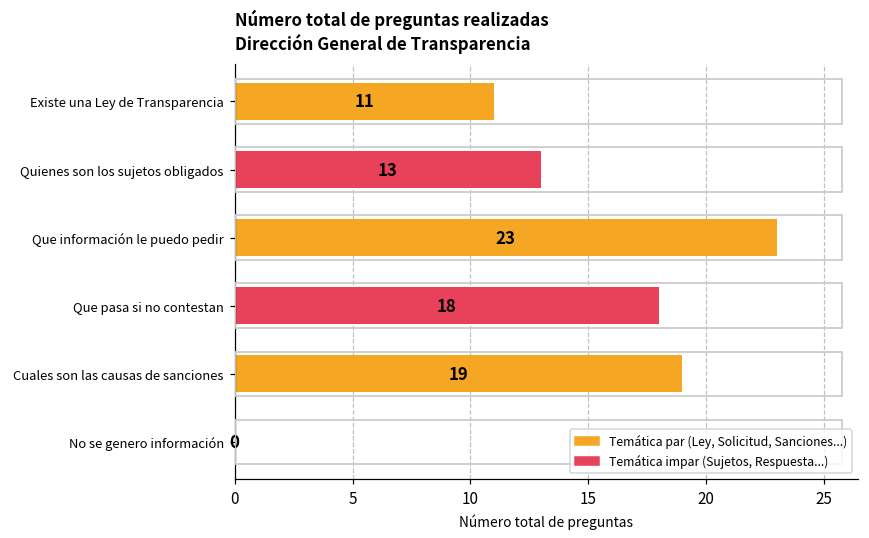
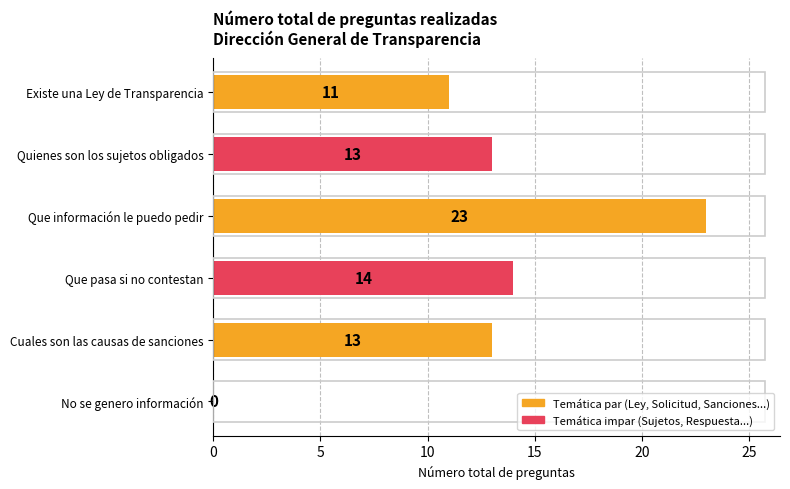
Que pasa si no contestan: 18 -> 14
Cuales son las causas de sanciones: 19 -> 13
